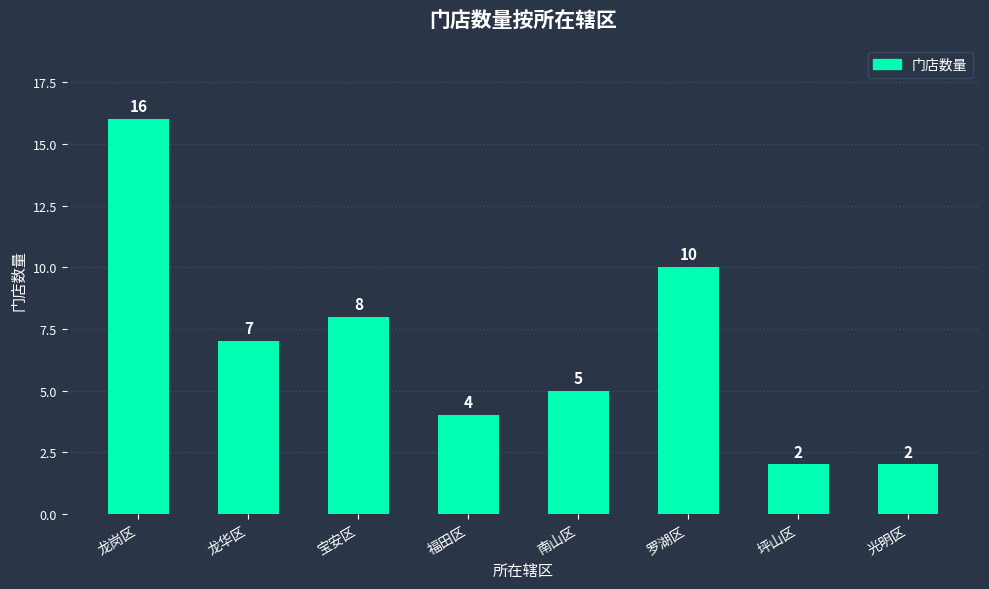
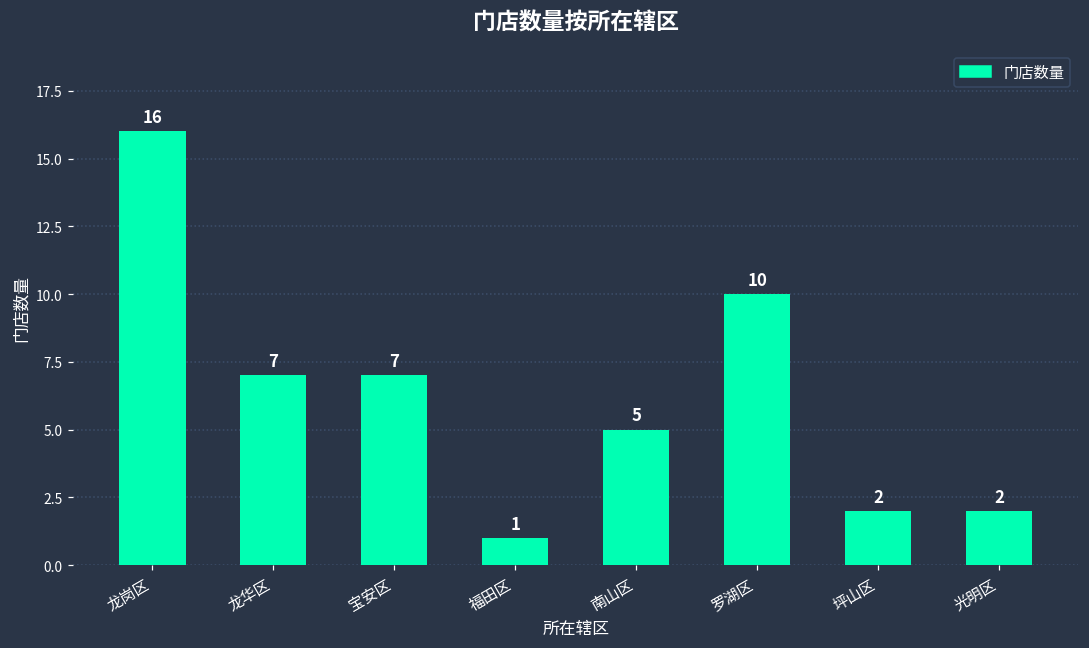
宝安区: 8 -> 7
福田区: 4 -> 1
